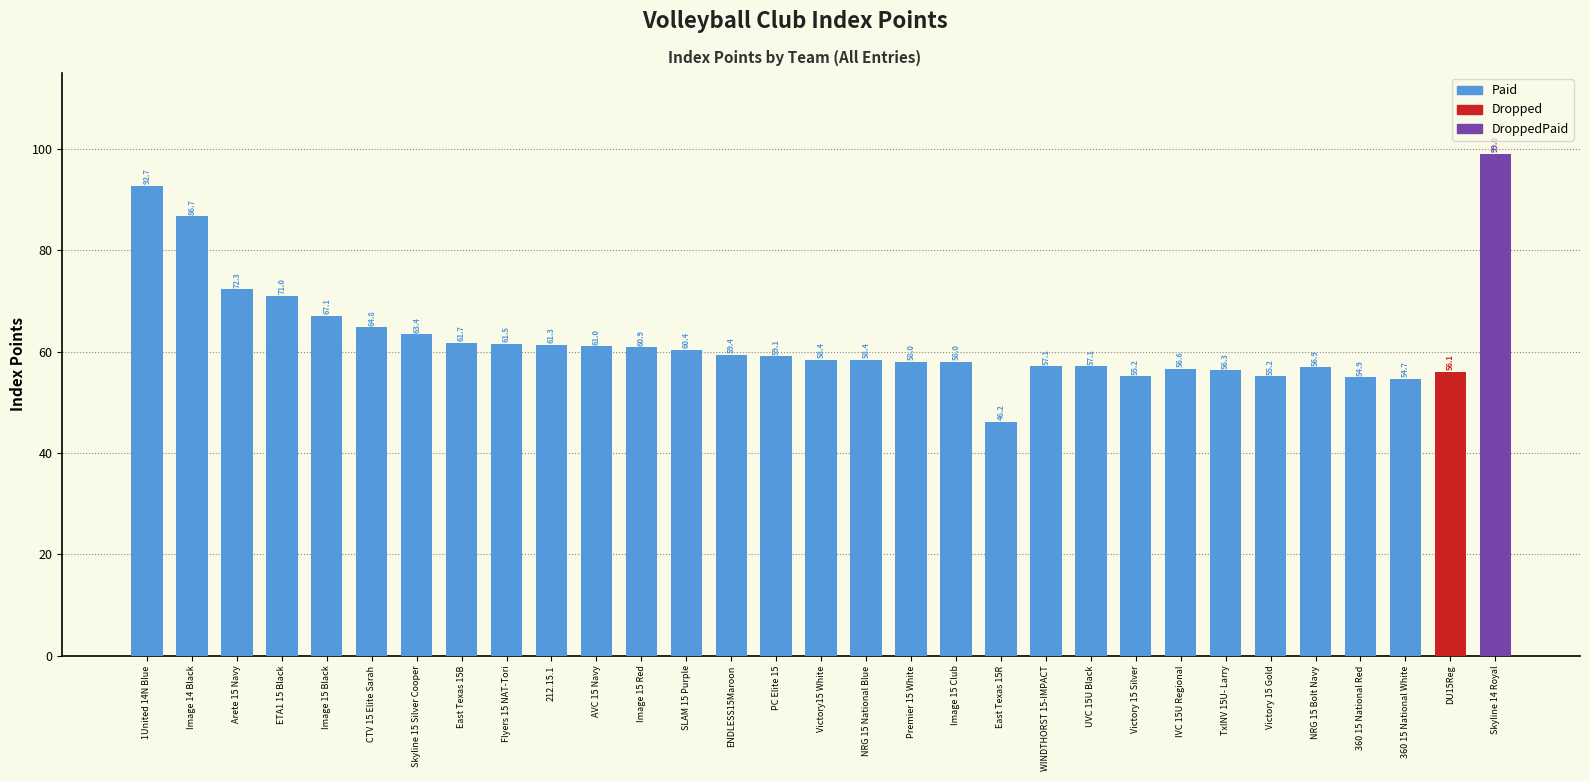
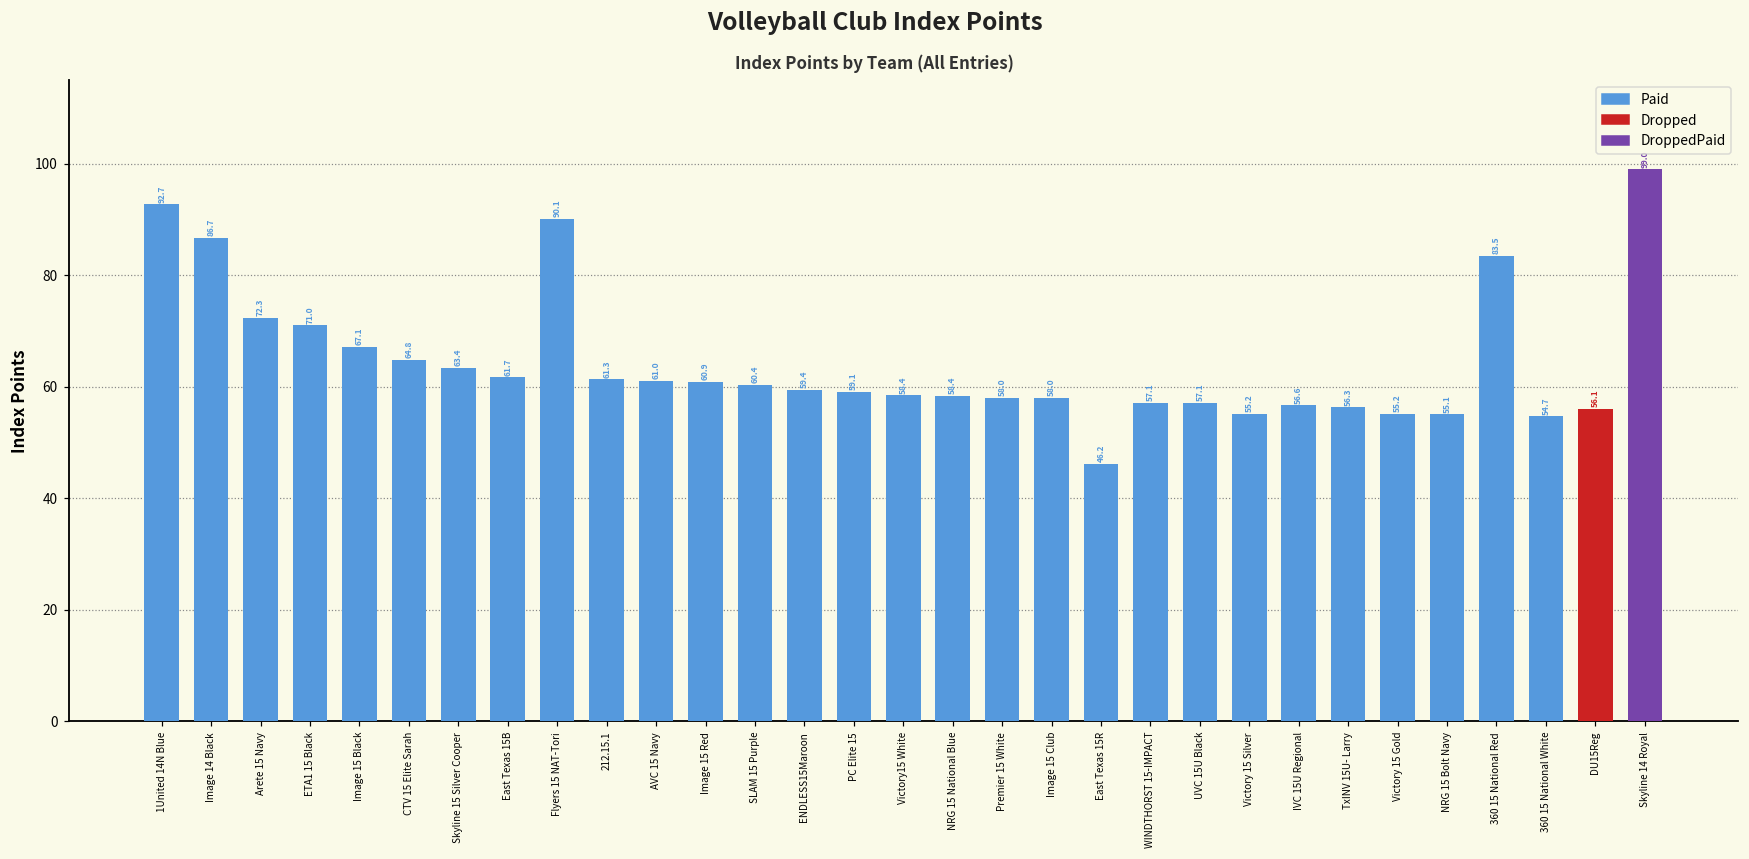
Paid, Flyers 15 NAT-Tori: 61.5 -> 90.1
Paid, NRG 15 Bolt Navy: 56.9 -> 55.1
Paid, 360 15 National Red: 54.9 -> 83.5
